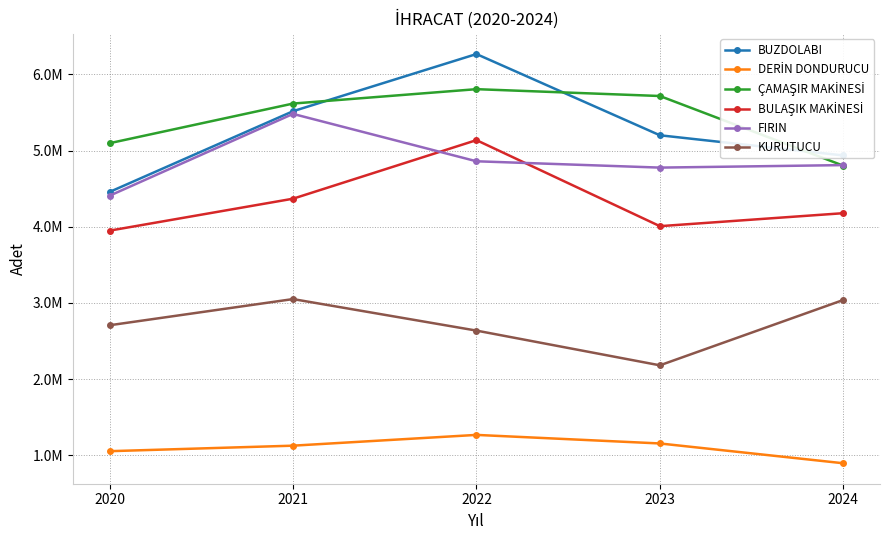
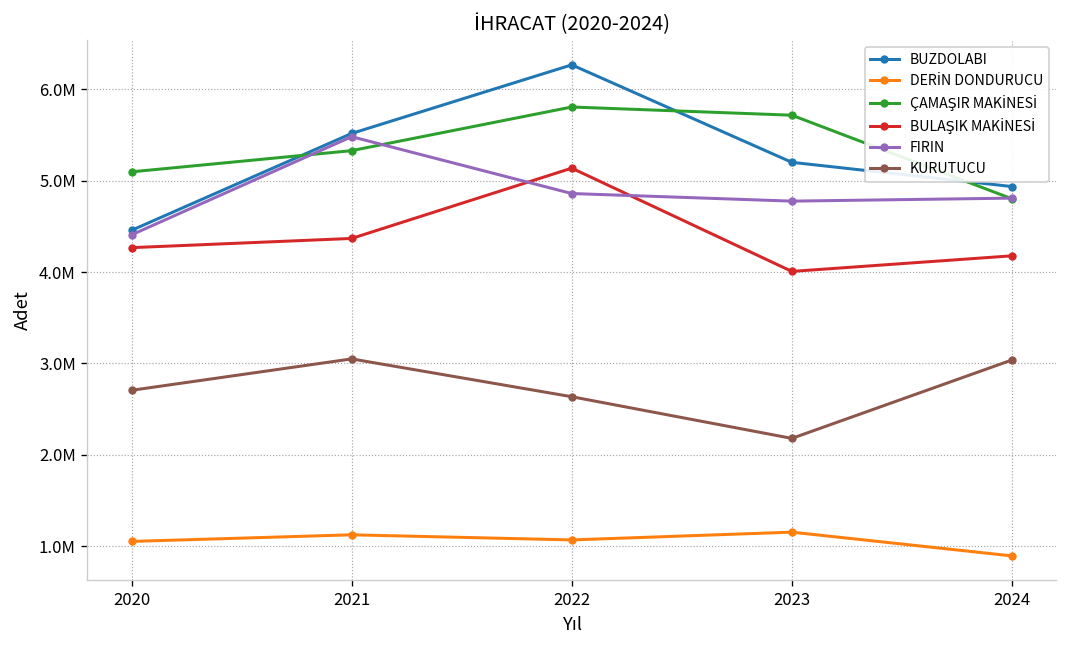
BULAŞIK MAKİNESİ, 2020: 3900000 -> 4300000
ÇAMAŞIR MAKİNESİ, 2021: 5600000 -> 5300000
DERİN DONDURUCU, 2022: 1300000 -> 1100000
